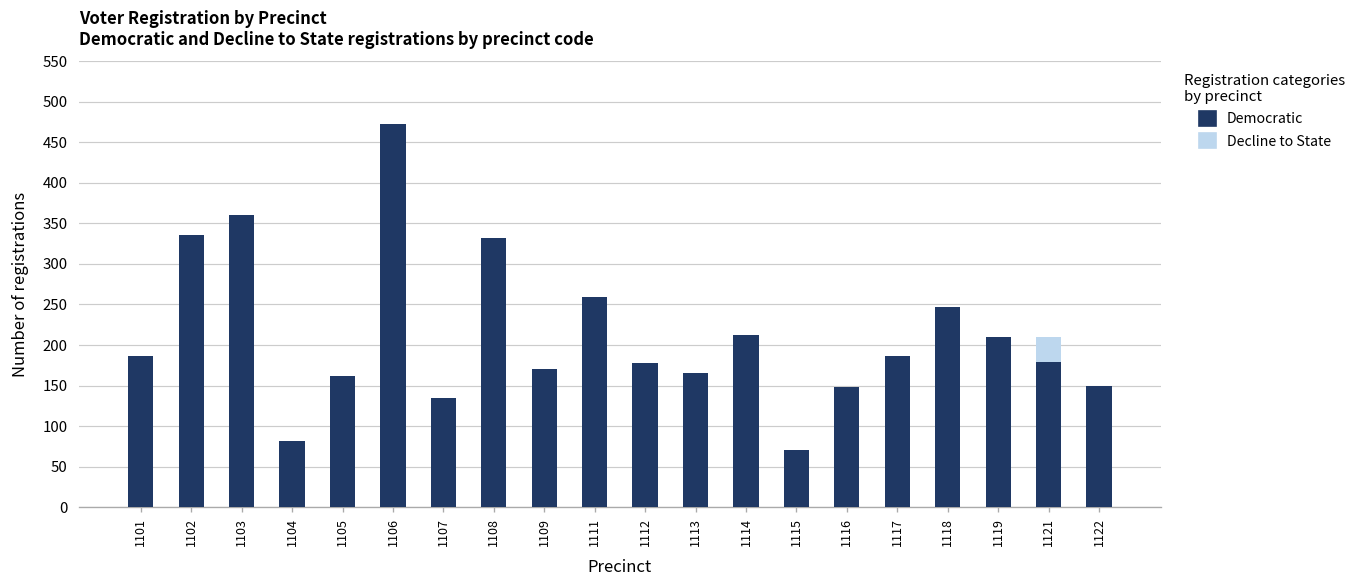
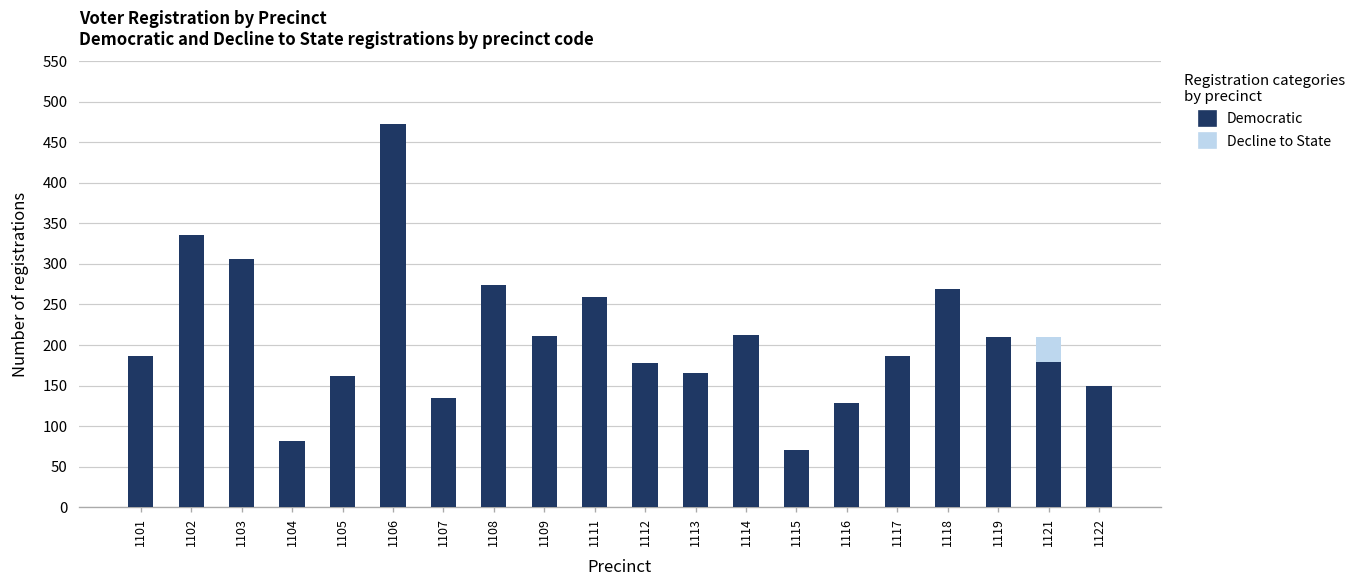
Democratic, 1103: 360 -> 310
Democratic, 1108: 330 -> 270
Democratic, 1109: 170 -> 210
Democratic, 1116: 150 -> 130
Democratic, 1118: 250 -> 270
